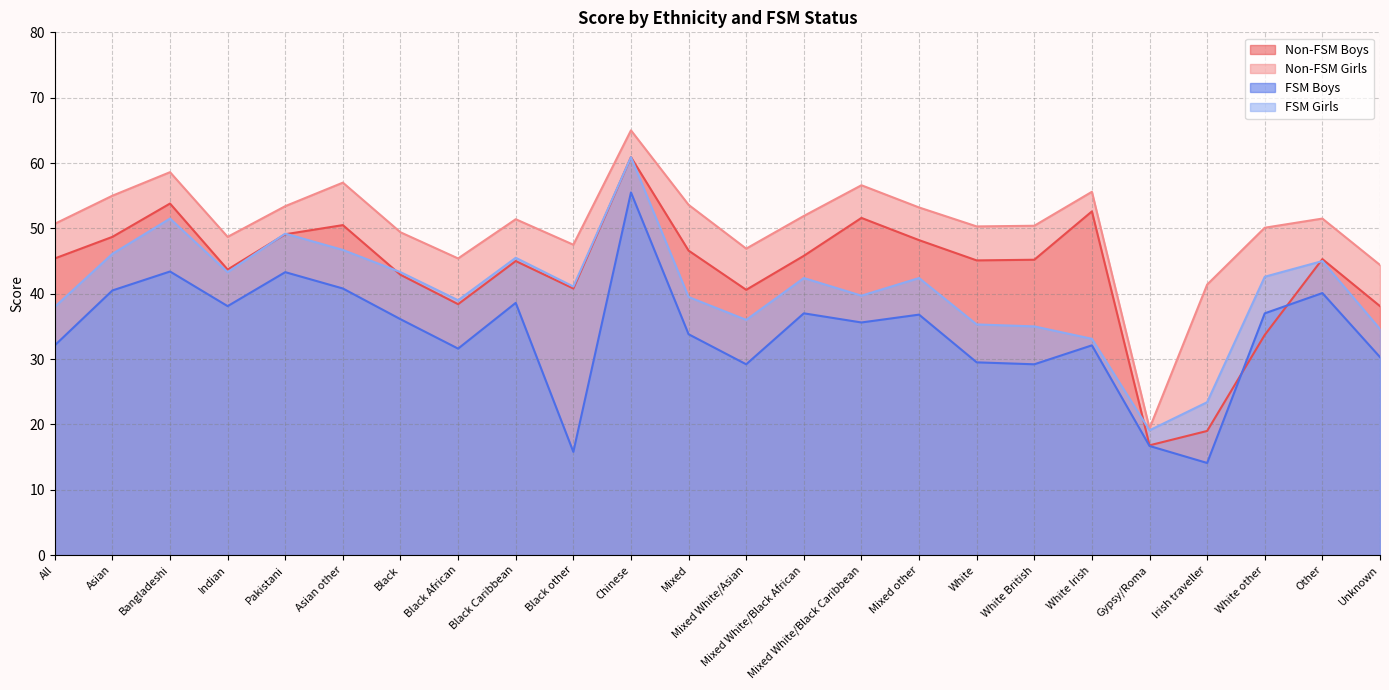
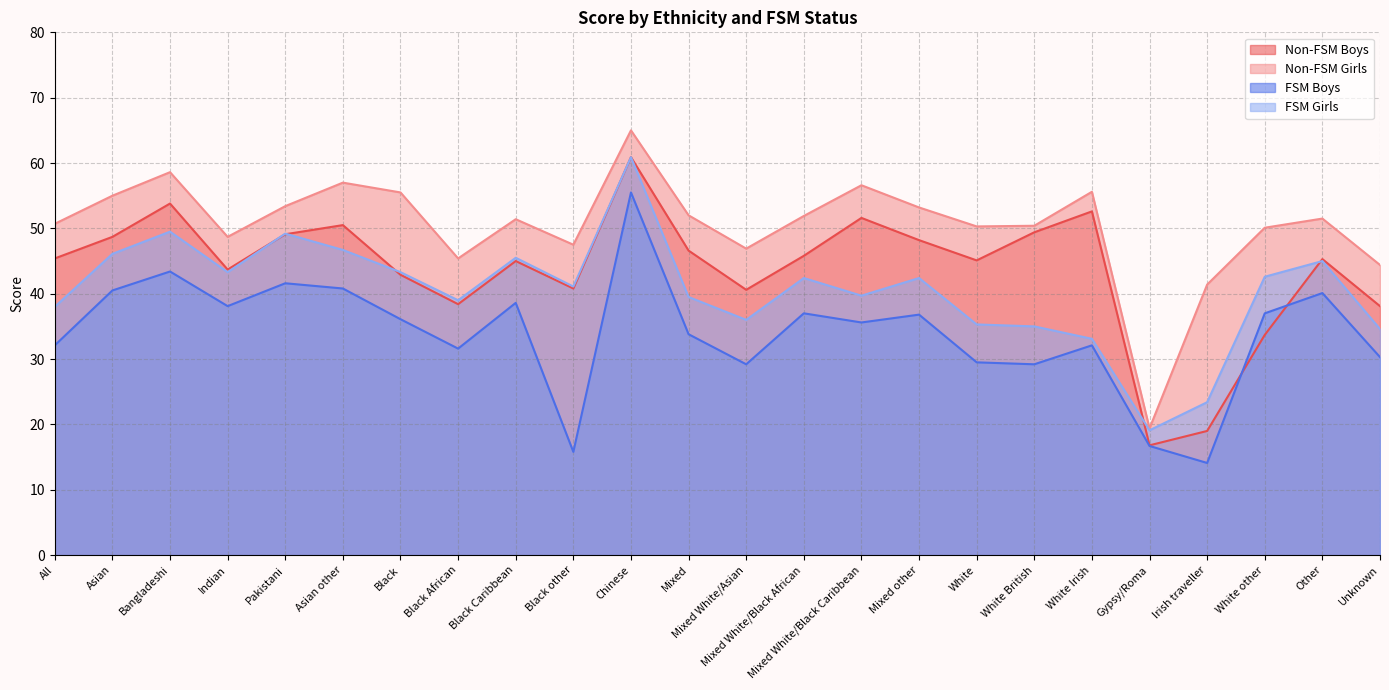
FSM Girls, Bangladeshi: 52 -> 50
FSM Boys, Pakistani: 43 -> 42
Non-FSM Girls, Black: 49 -> 56
Non-FSM Girls, Mixed: 54 -> 52
Non-FSM Boys, White British: 45 -> 49
